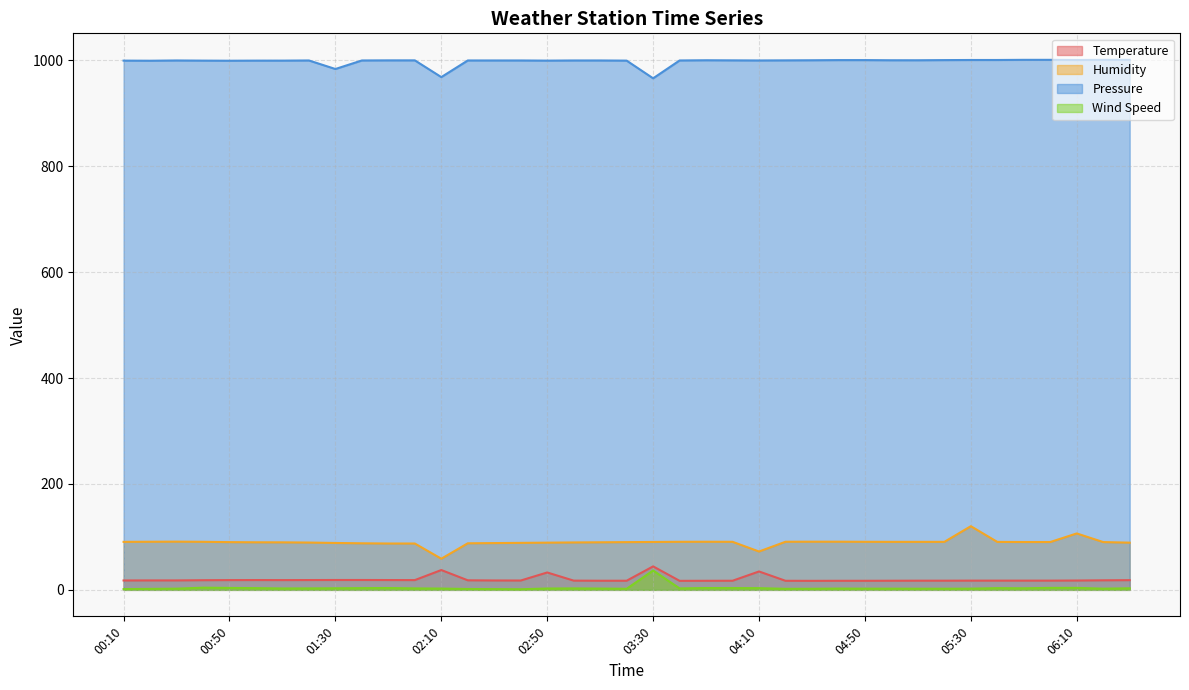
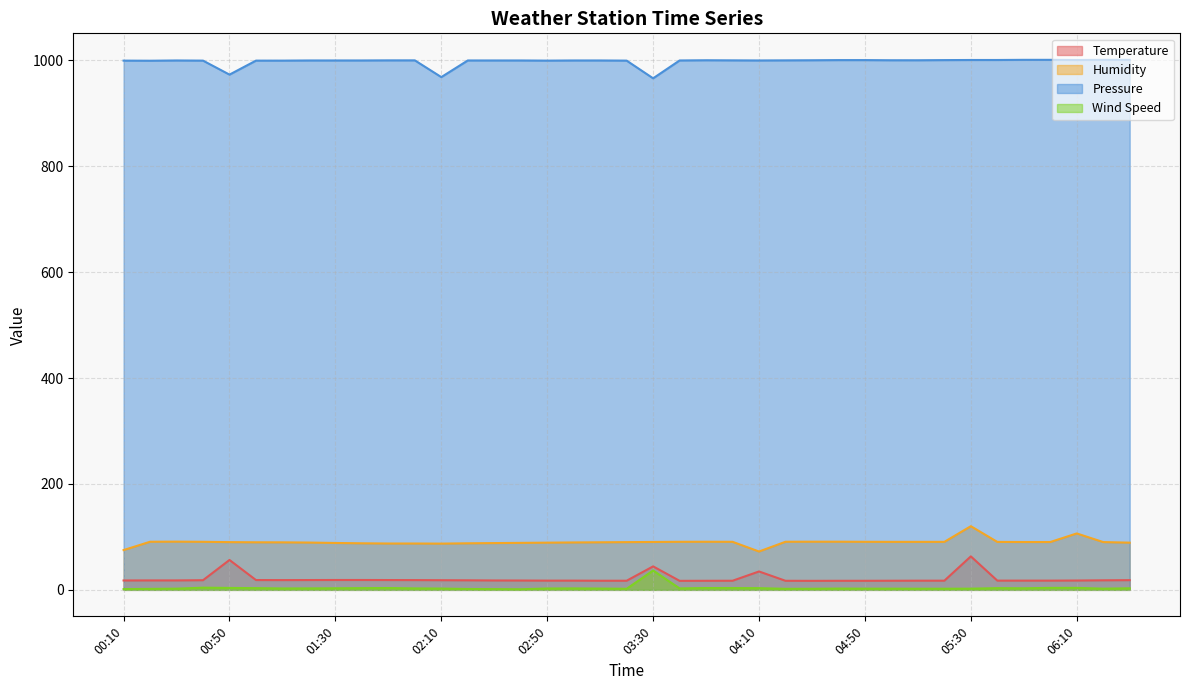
Humidity, 00:10: 90 -> 80
Temperature, 00:50: 20 -> 60
Pressure, 00:50: 1000 -> 970
Pressure, 01:30: 980 -> 1000
Temperature, 02:10: 40 -> 20
Humidity, 02:10: 60 -> 90
Temperature, 02:50: 30 -> 20
Temperature, 05:30: 20 -> 60
